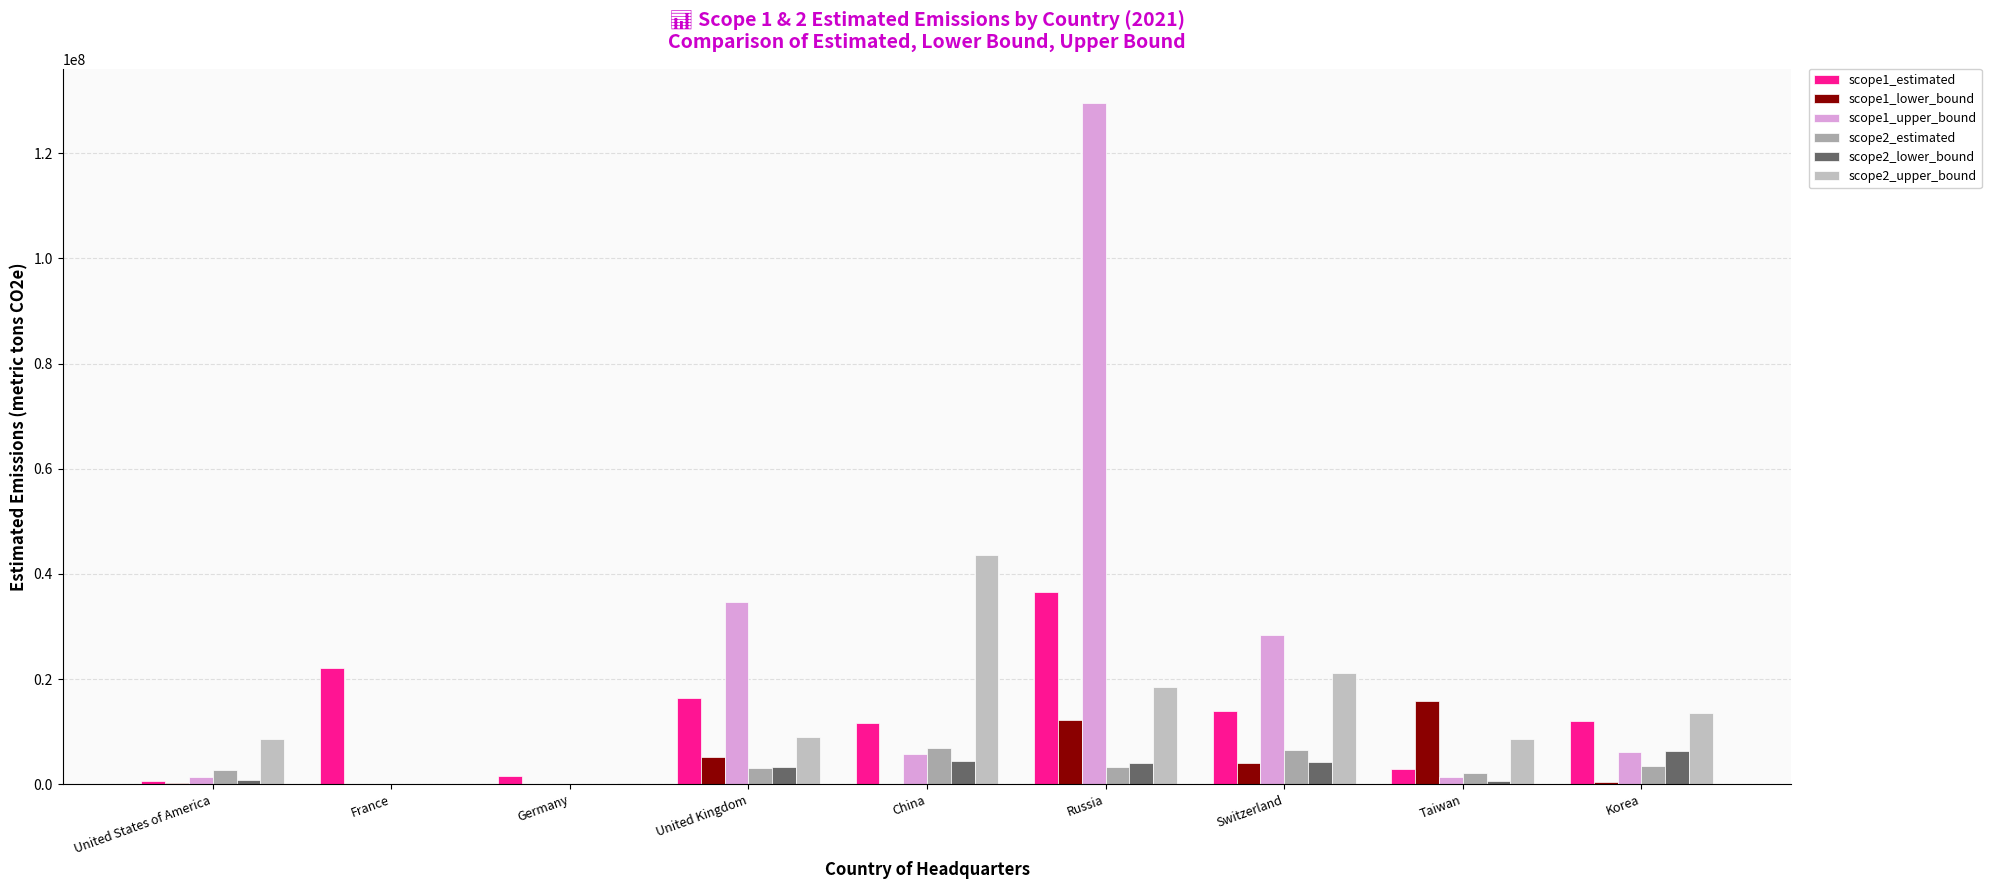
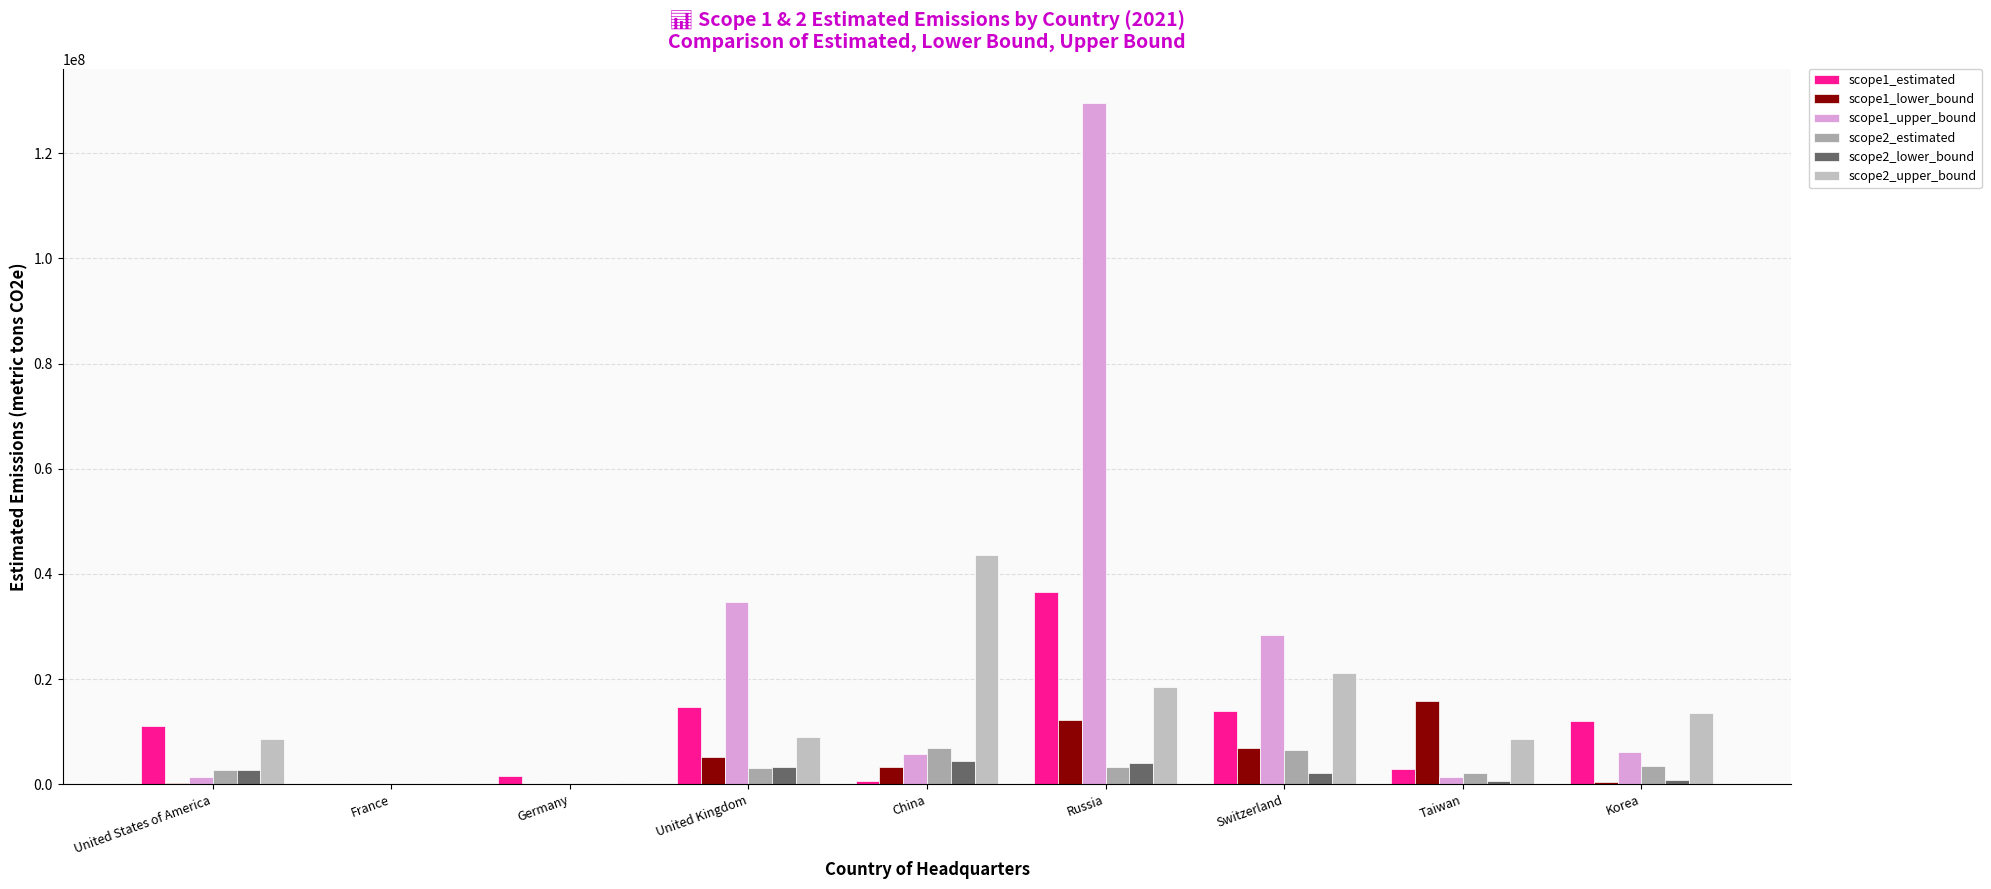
scope1_estimated, United States of America: 1000000 -> 11000000
scope2_lower_bound, United States of America: 1000000 -> 3000000
scope1_estimated, France: 22000000 -> 0
scope1_estimated, United Kingdom: 16000000 -> 15000000
scope1_estimated, China: 12000000 -> 1000000
scope1_lower_bound, China: 0 -> 3000000
scope1_lower_bound, Switzerland: 4000000 -> 7000000
scope2_lower_bound, Switzerland: 4000000 -> 2000000
scope2_lower_bound, Korea: 6000000 -> 1000000
